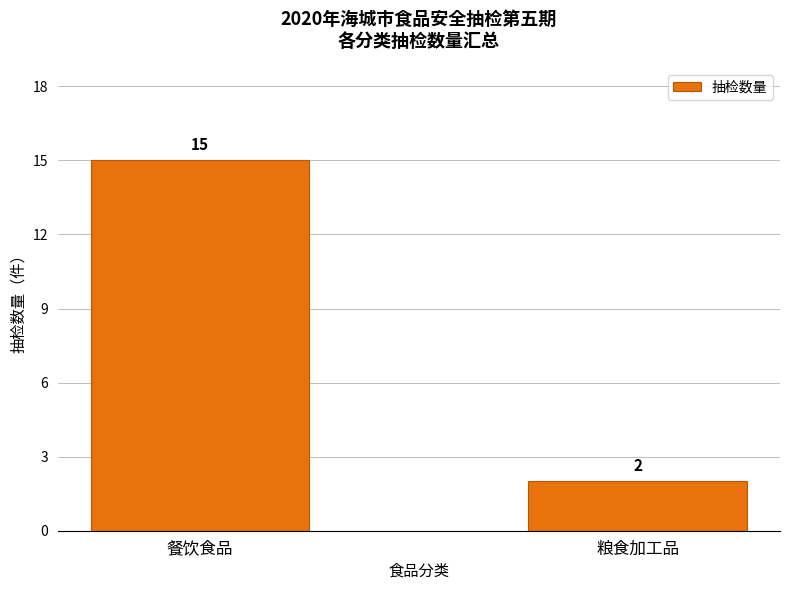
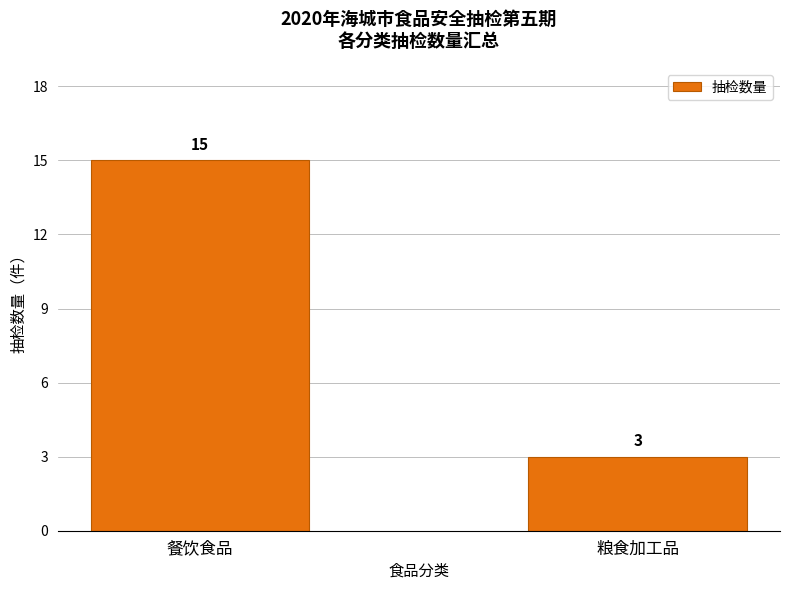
粮食加工品: 2 -> 3
